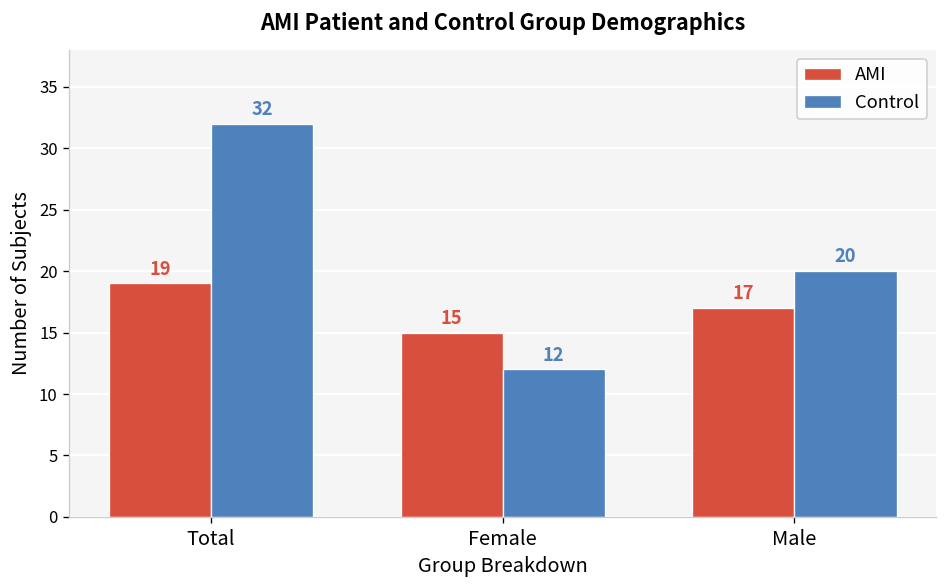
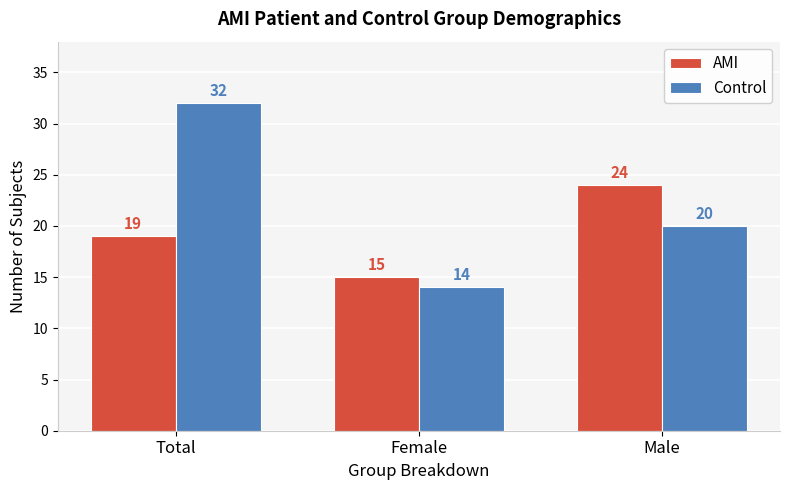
Control, Female: 12 -> 14
AMI, Male: 17 -> 24
